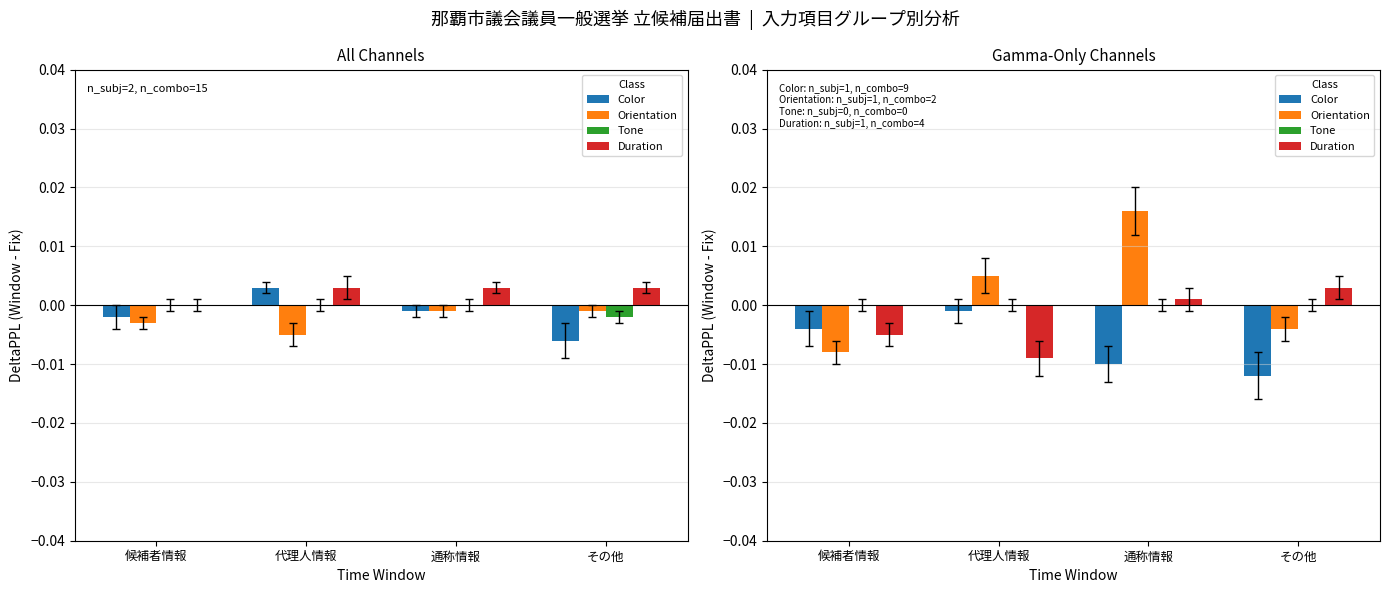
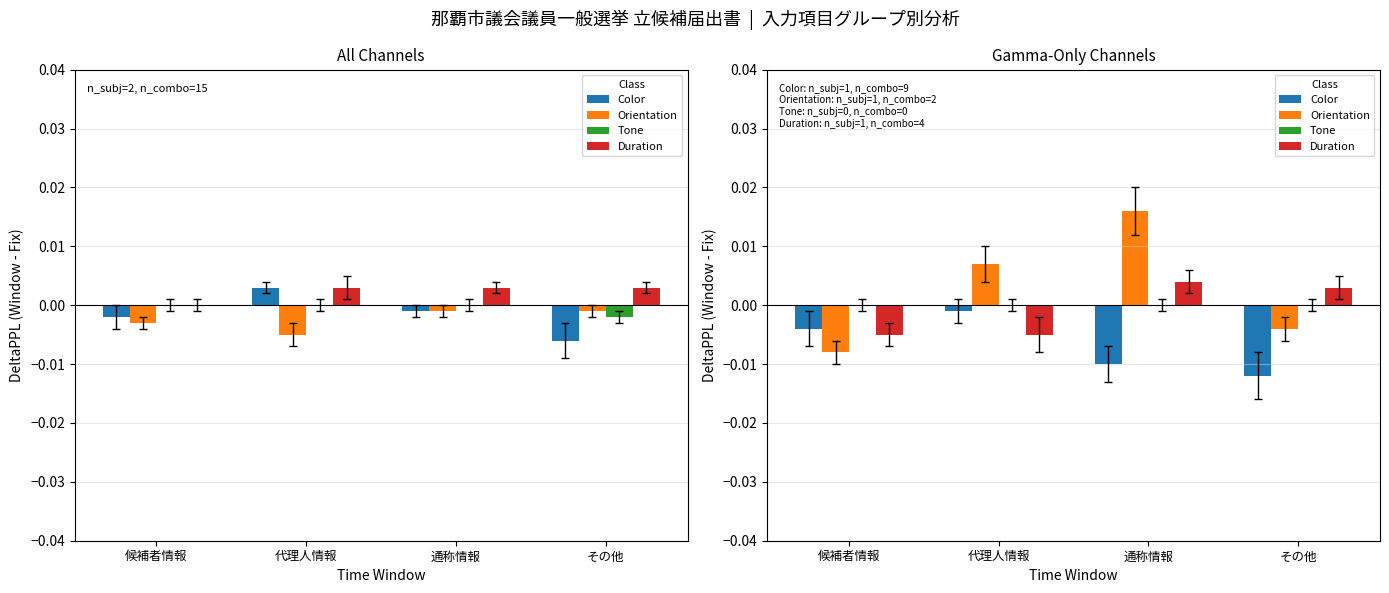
Gamma-Only Channels, Orientation, 代理人情報: 0.005 -> 0.007
Gamma-Only Channels, Duration, 代理人情報: -0.009 -> -0.005
Gamma-Only Channels, Duration, 通称情報: 0.001 -> 0.004
